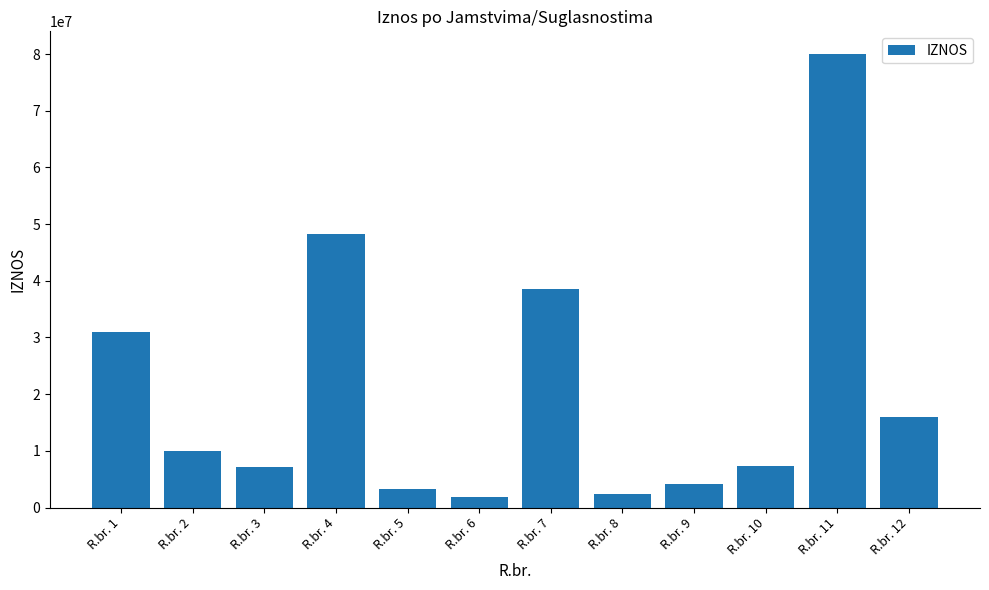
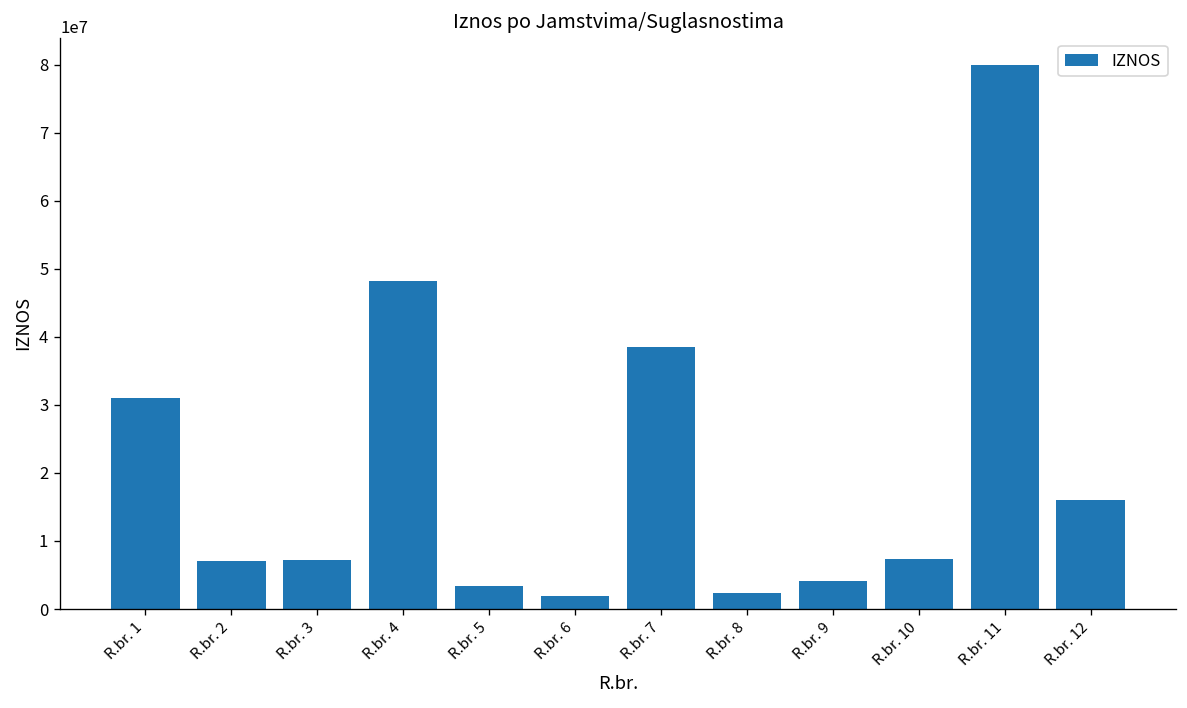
R.br. 2: 10000000 -> 7000000
